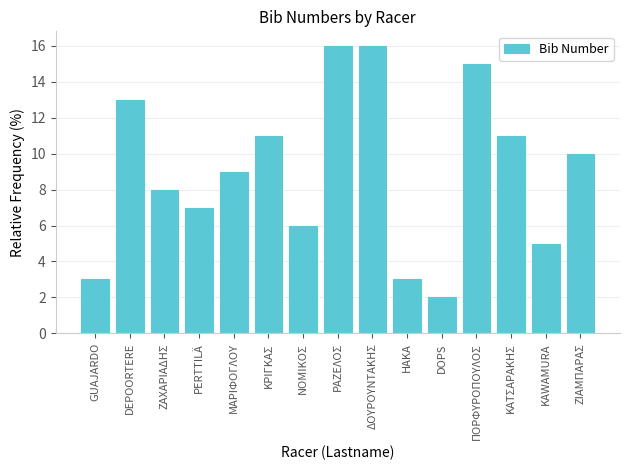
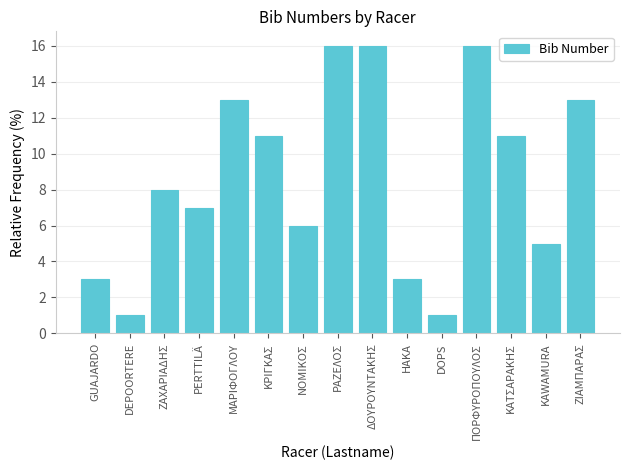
DEPOORTERE: 13 -> 1
ΜΑΡΙΦΟΓΛΟΥ: 9 -> 13
DOPS: 2 -> 1
ΠΟΡΦΥΡΟΠΟΥΛΟΣ: 15 -> 16
ΖΙΑΜΠΑΡΑΣ: 10 -> 13
